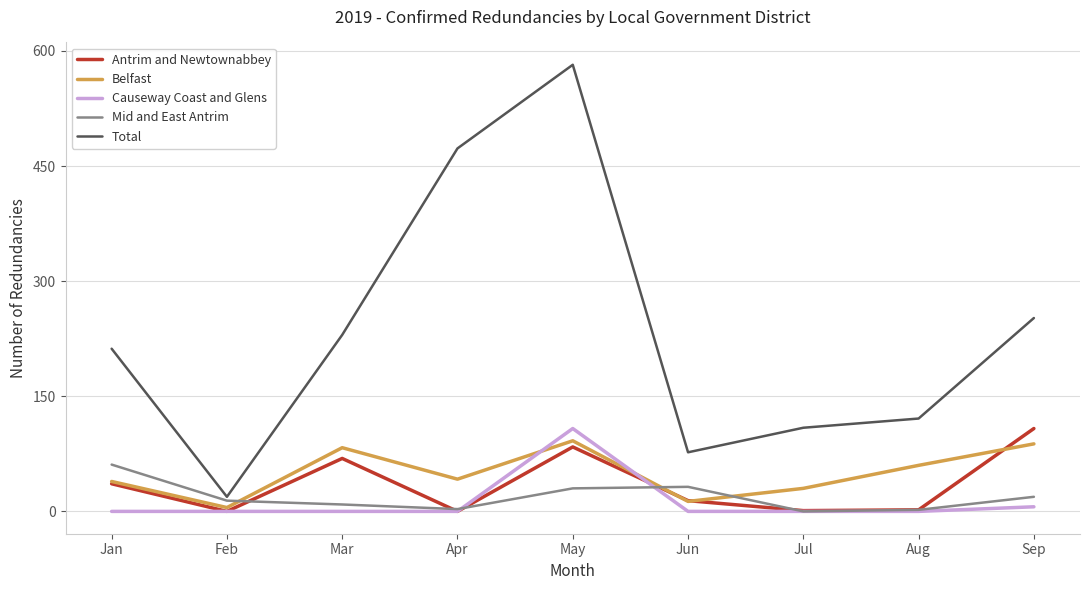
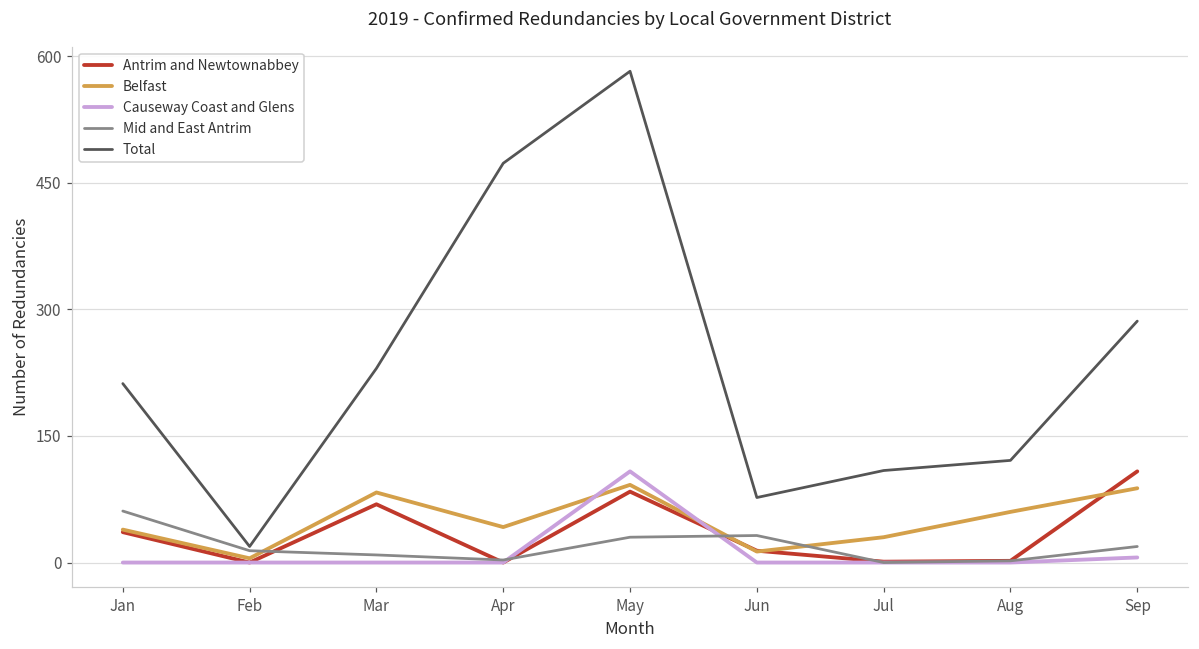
Total, Sep: 250 -> 290
